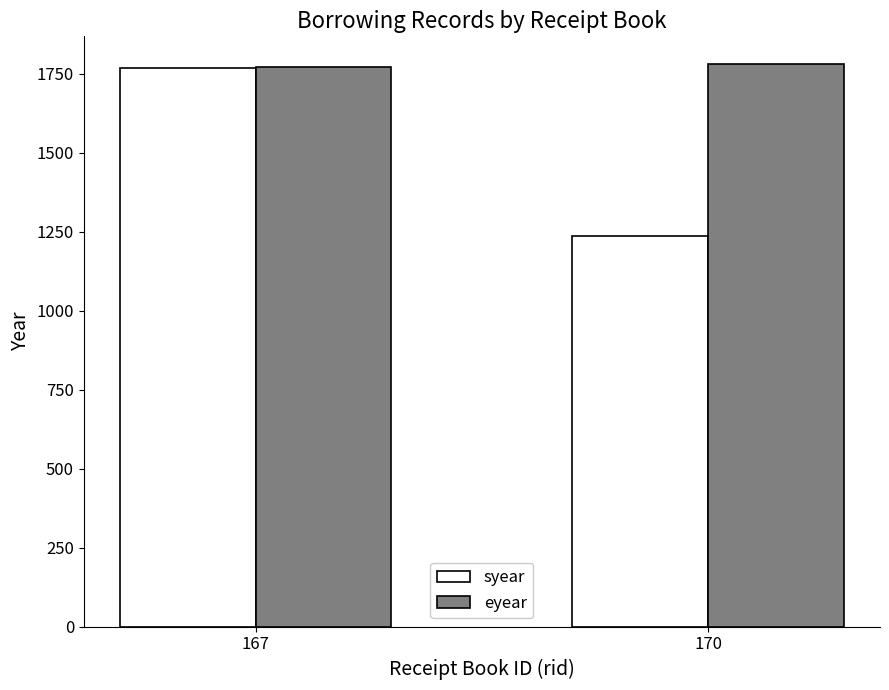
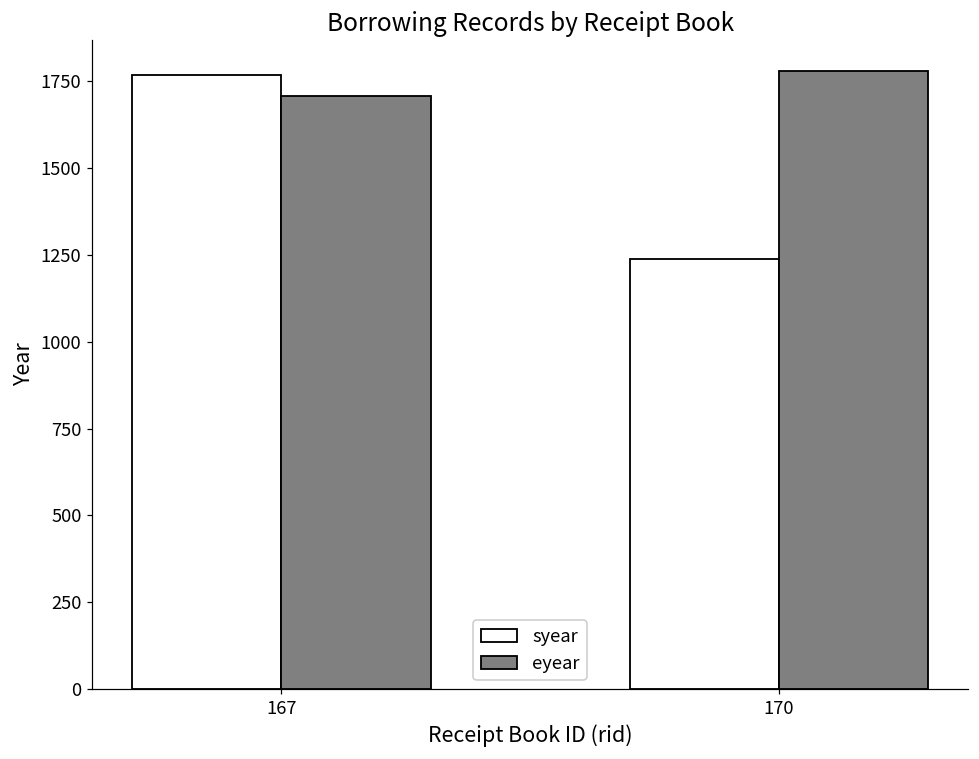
eyear, 167: 1770 -> 1710
